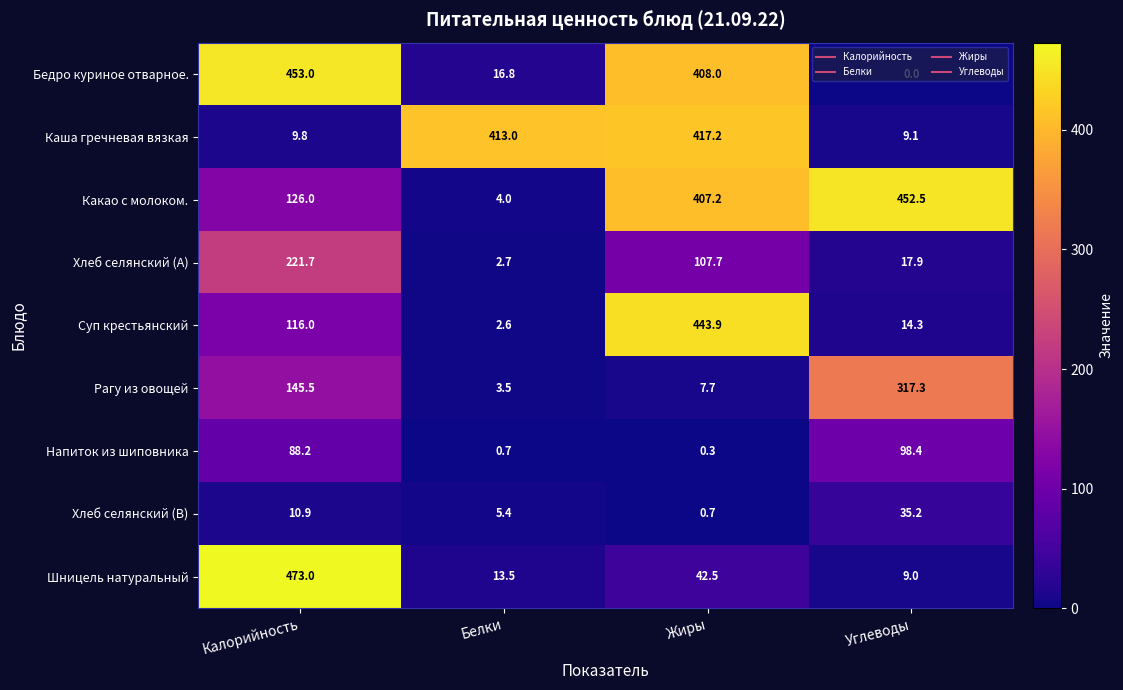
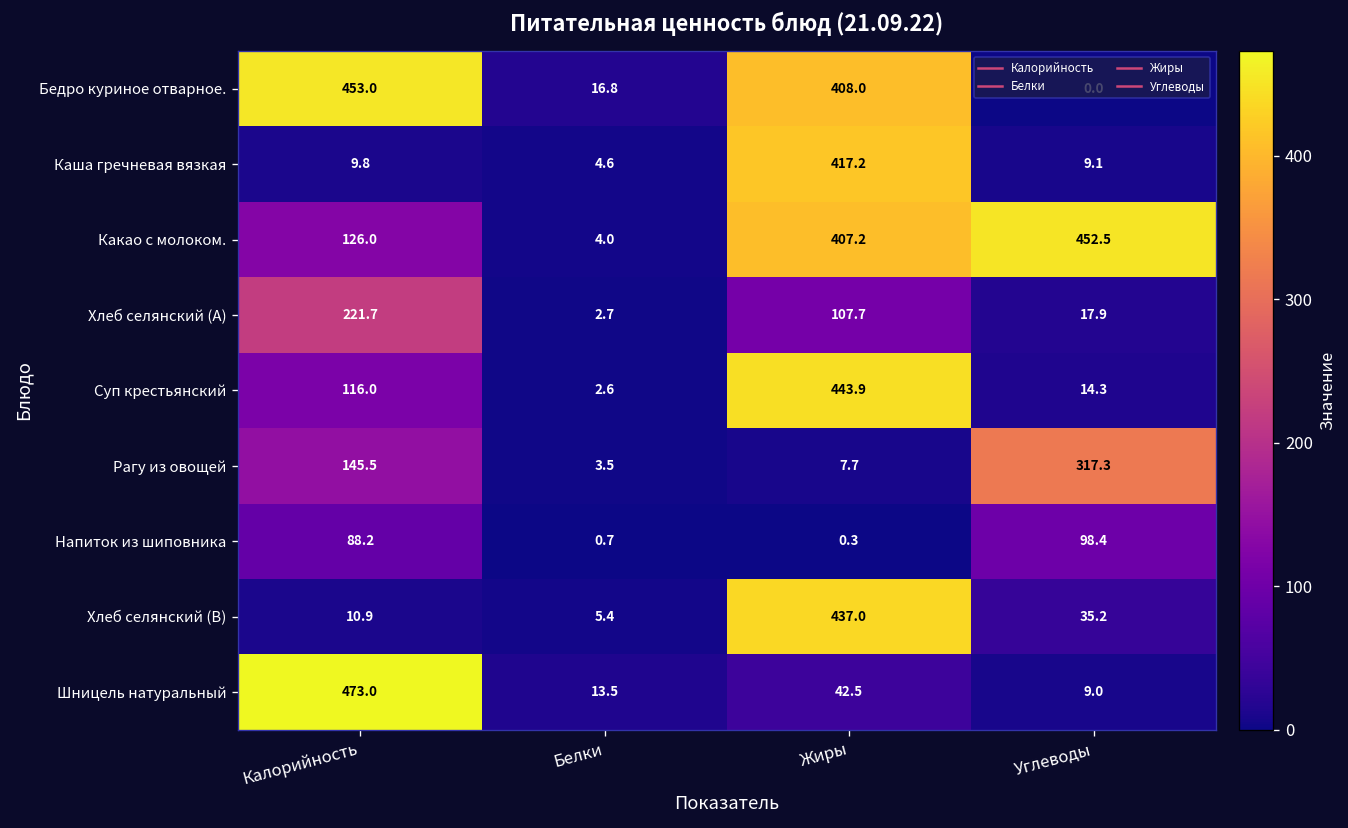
Каша гречневая вязкая, Белки: 413.0 -> 4.6
Хлеб селянский (В), Жиры: 0.7 -> 437.0
